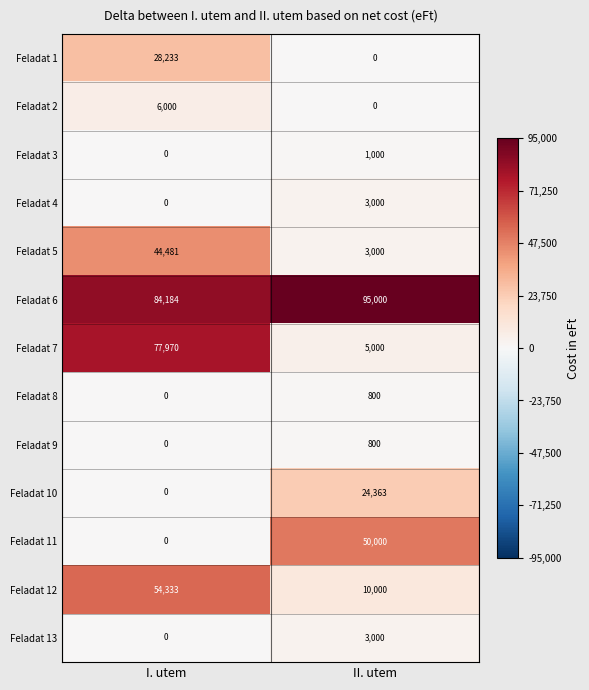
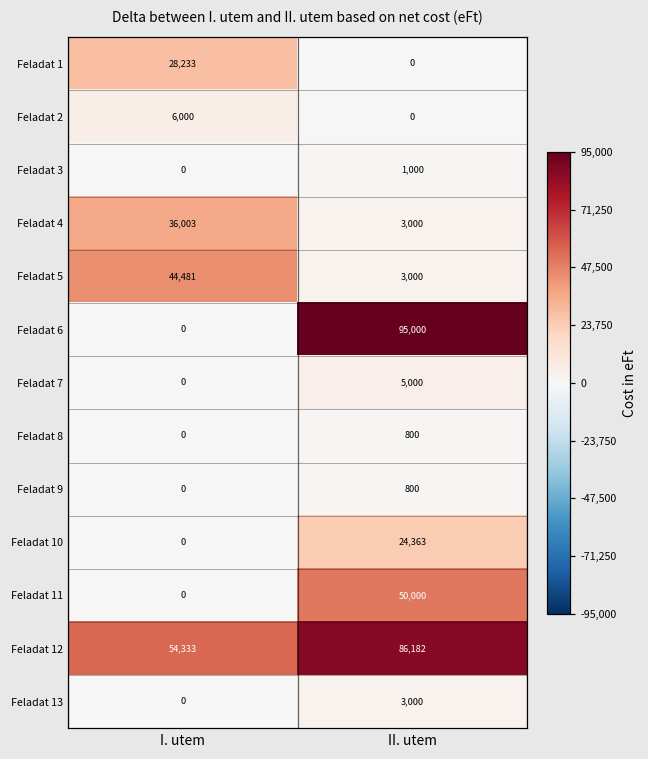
Feladat 4, I. utem: 0 -> 36,003
Feladat 6, I. utem: 84,184 -> 0
Feladat 7, I. utem: 77,970 -> 0
Feladat 12, II. utem: 10,000 -> 86,182
